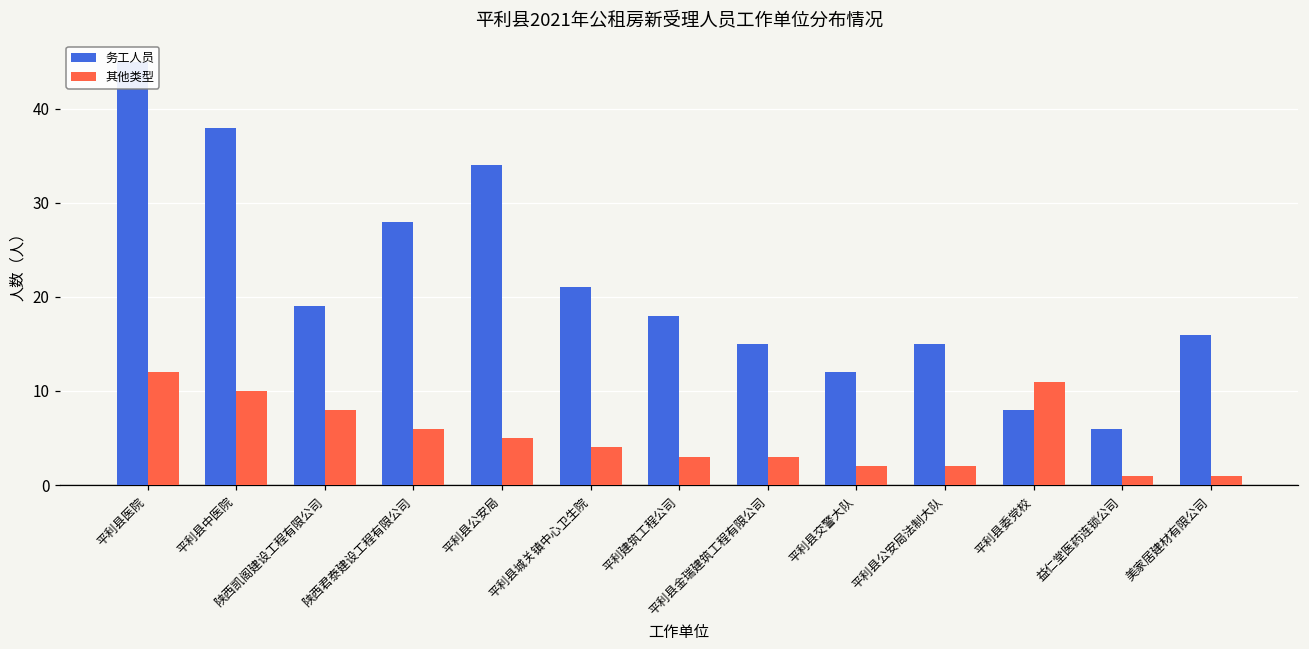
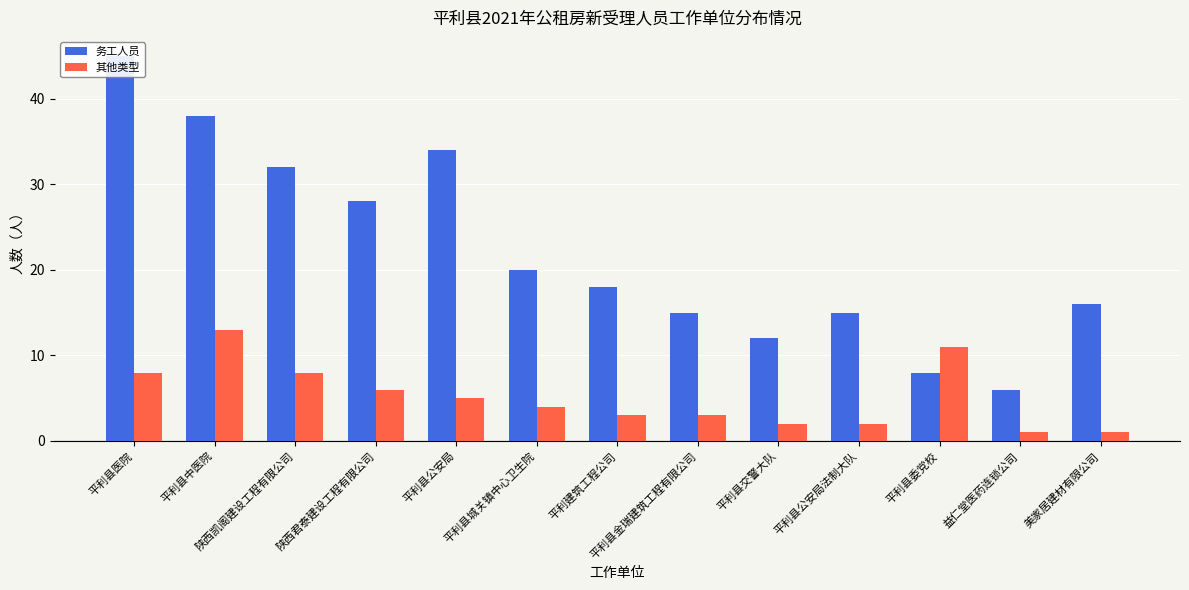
其他类型, 平利县医院: 12 -> 8
其他类型, 平利县中医院: 10 -> 13
务工人员, 陕西凯阁建设工程有限公司: 19 -> 32
务工人员, 平利县城关镇中心卫生院: 21 -> 20
